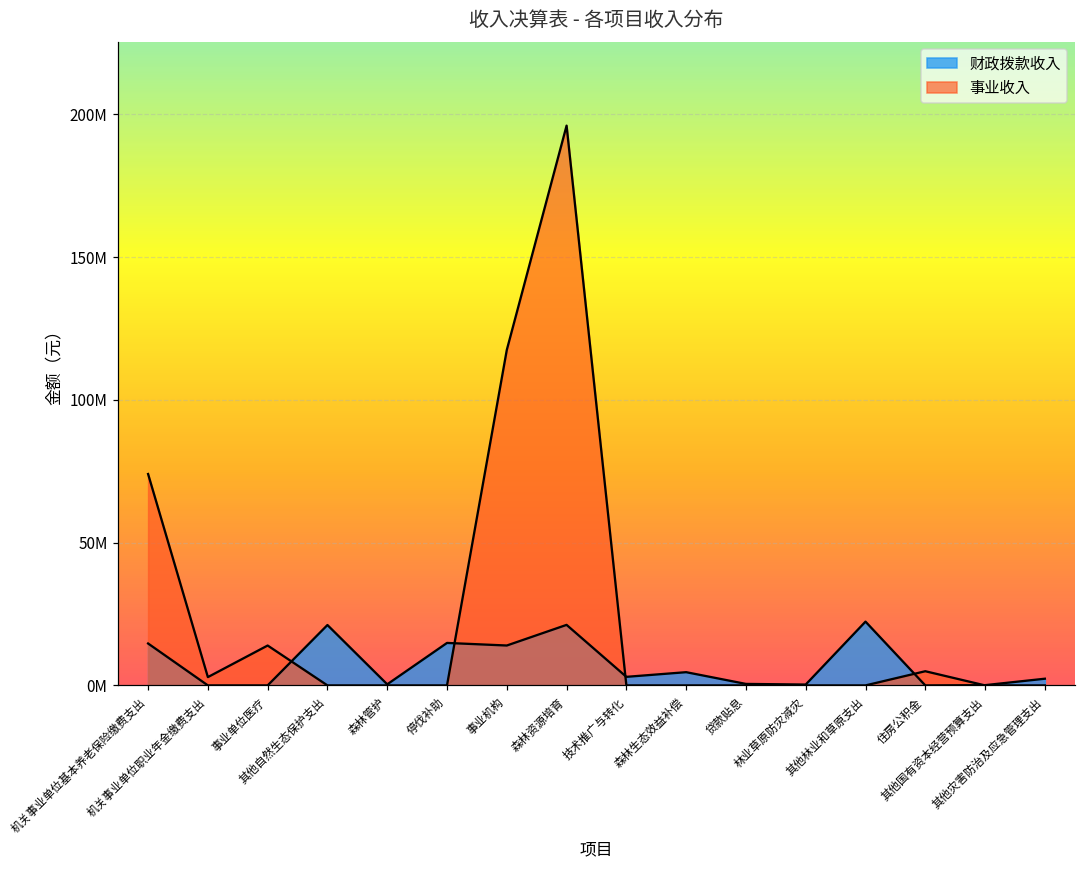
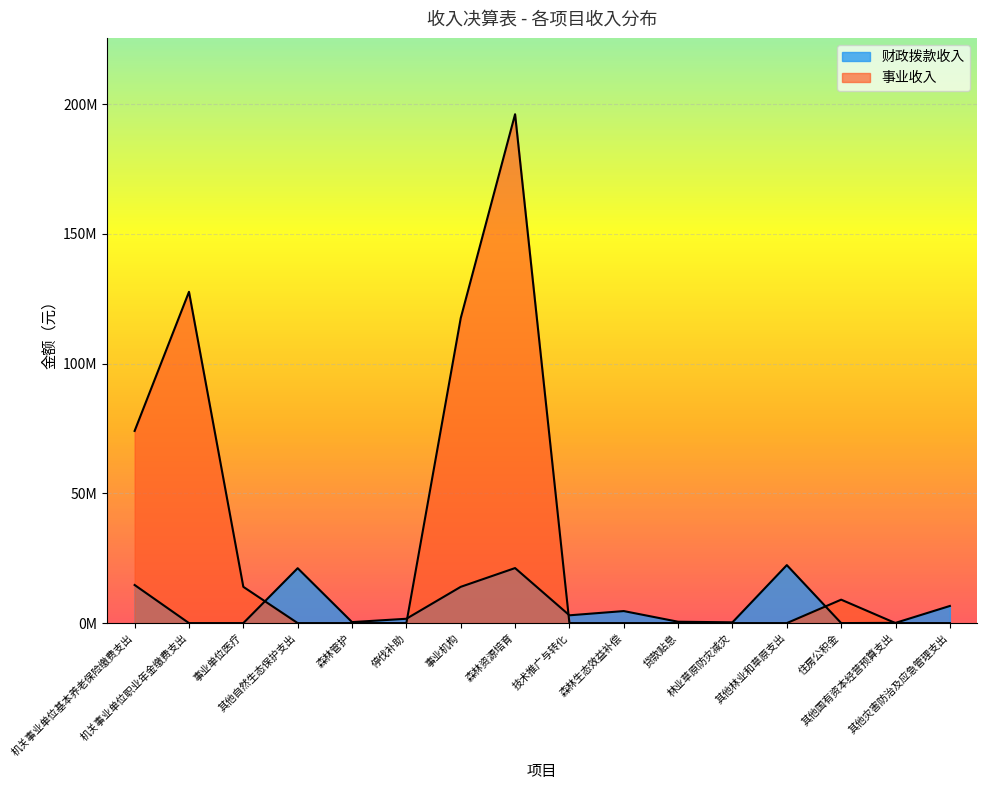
事业收入, 机关事业单位职业年金缴费支出: 3000000 -> 128000000
财政拨款收入, 停伐补助: 15000000 -> 2000000
事业收入, 住房公积金: 5000000 -> 9000000
财政拨款收入, 其他灾害防治及应急管理支出: 2000000 -> 7000000
